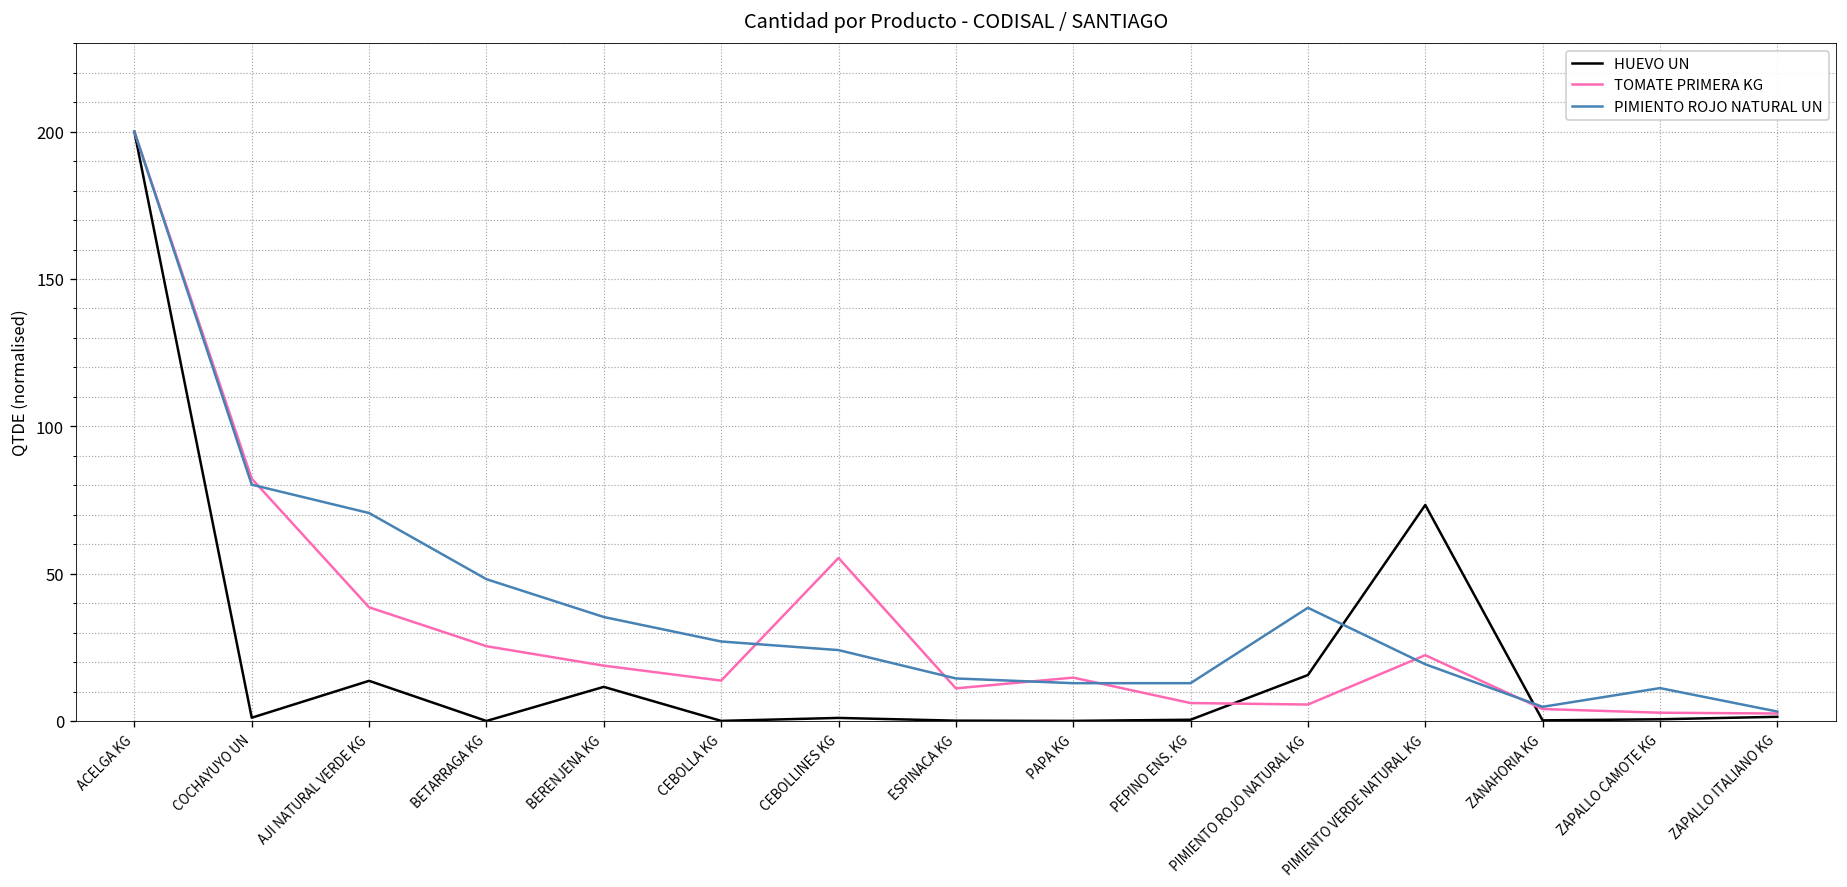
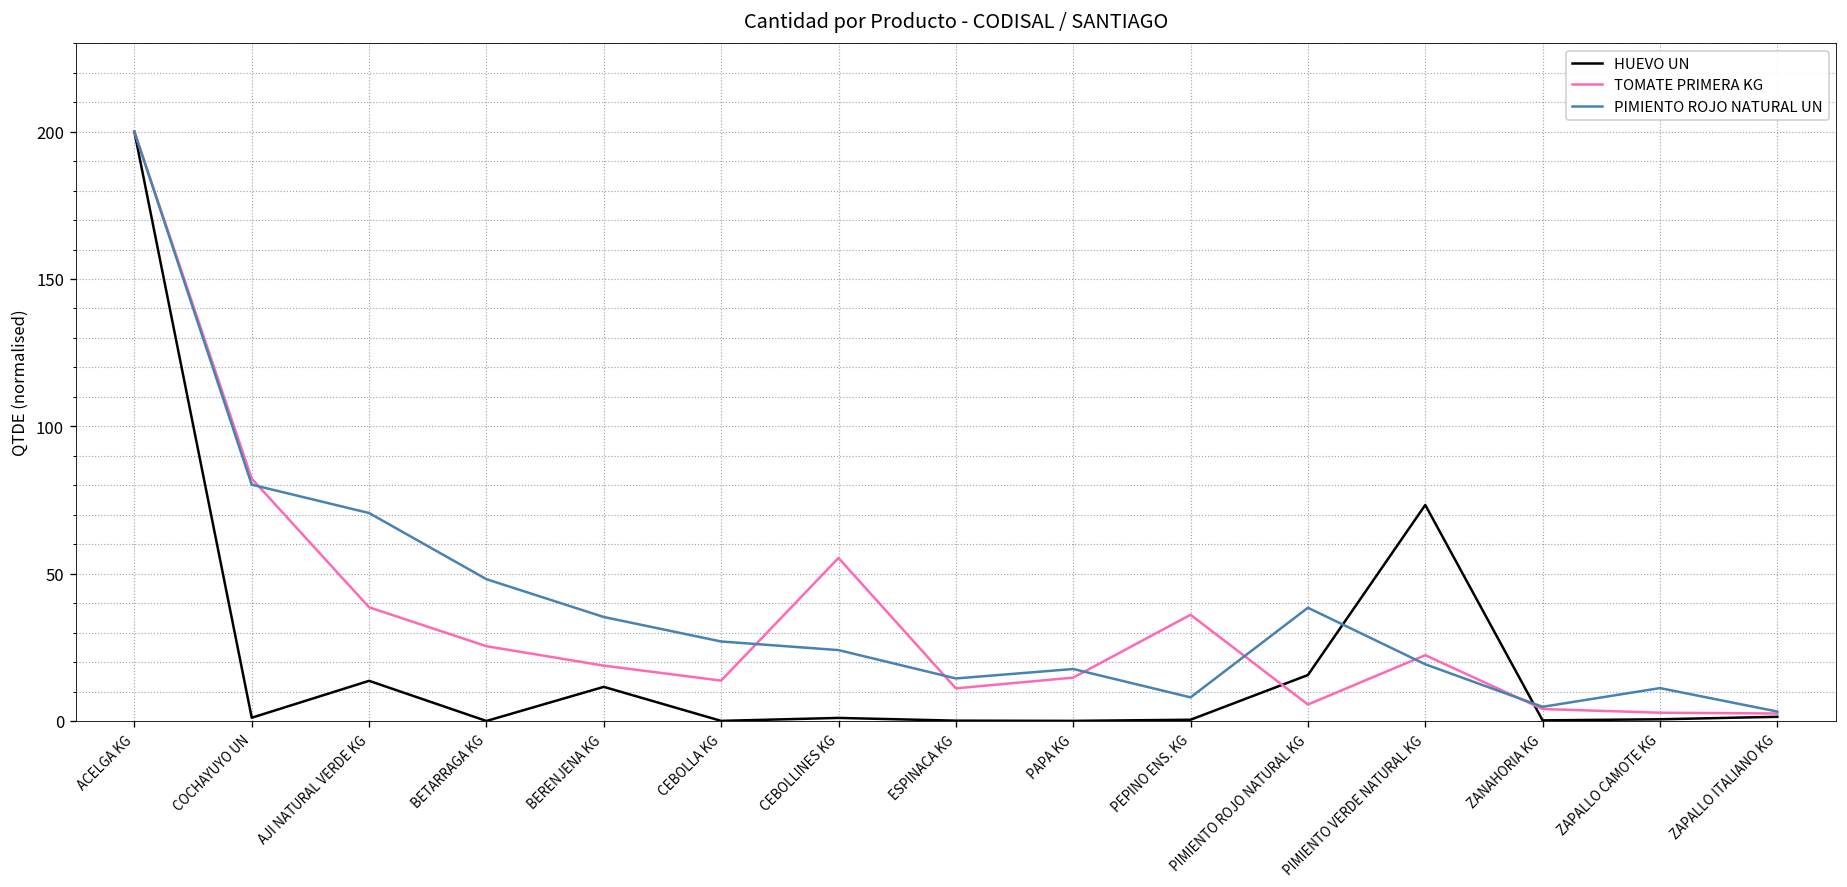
PIMIENTO ROJO NATURAL UN, PAPA KG: 13 -> 18
TOMATE PRIMERA KG, PEPINO ENS. KG: 6 -> 36
PIMIENTO ROJO NATURAL UN, PEPINO ENS. KG: 13 -> 8
